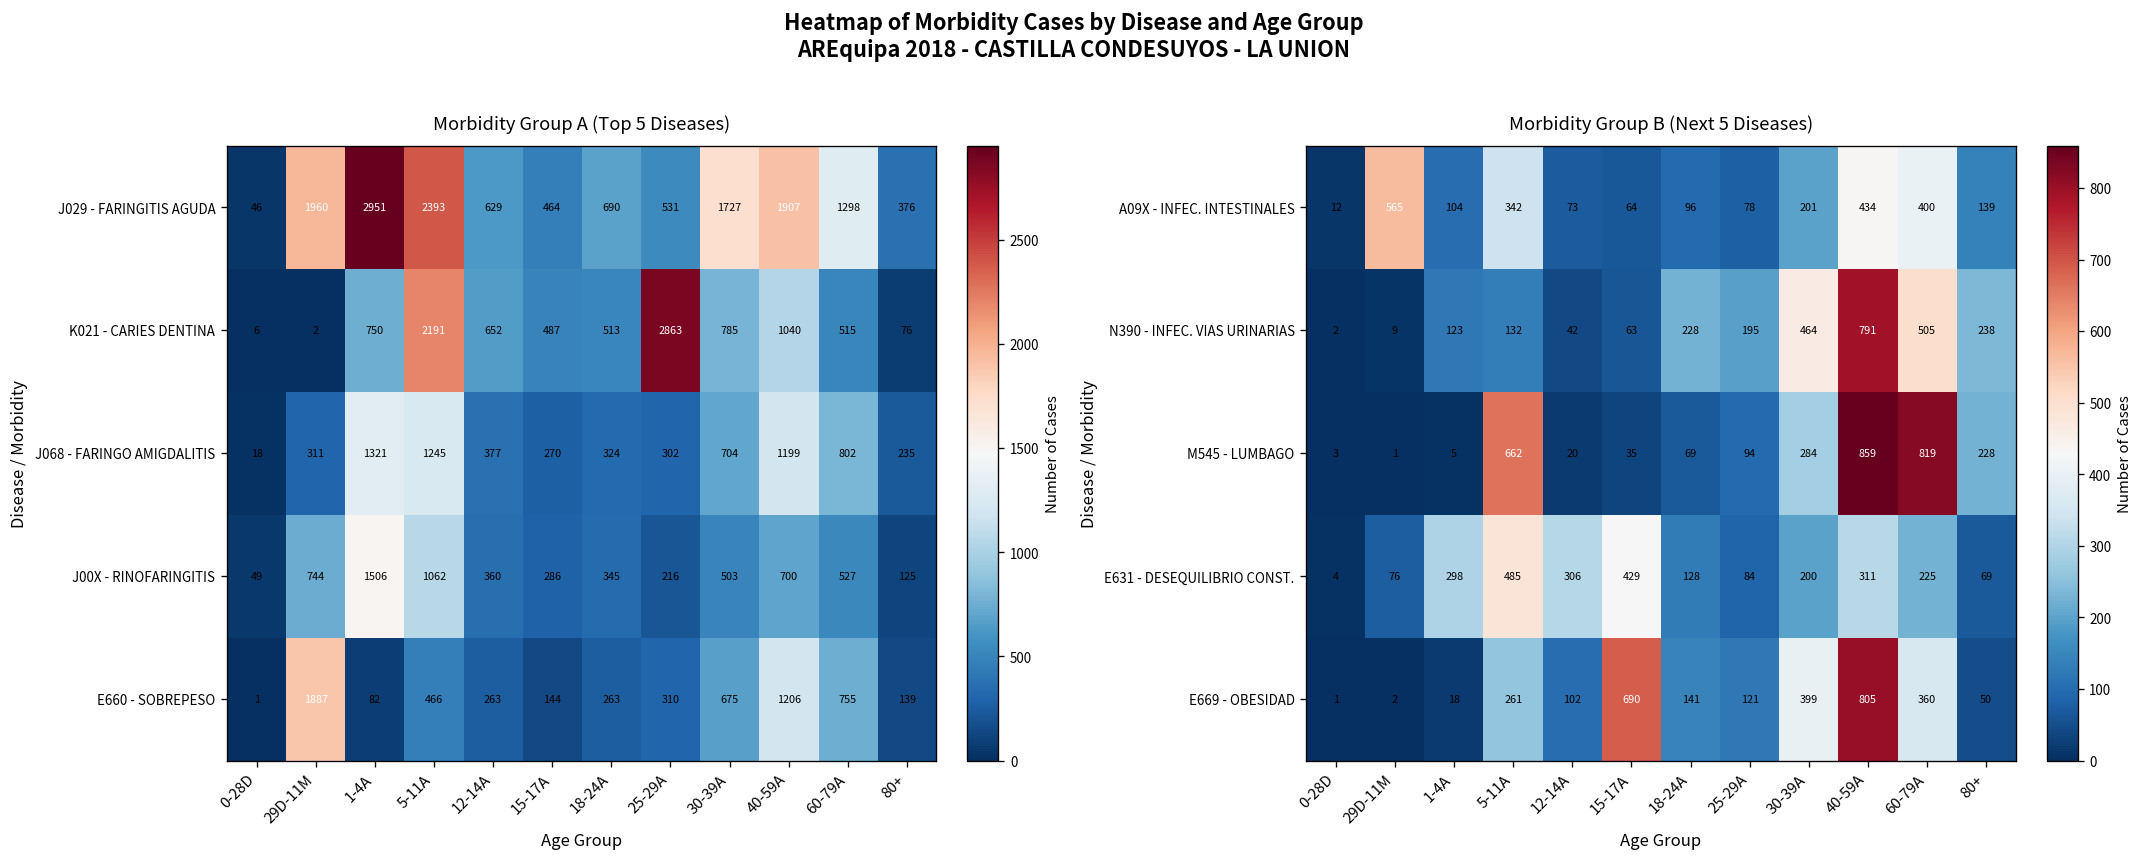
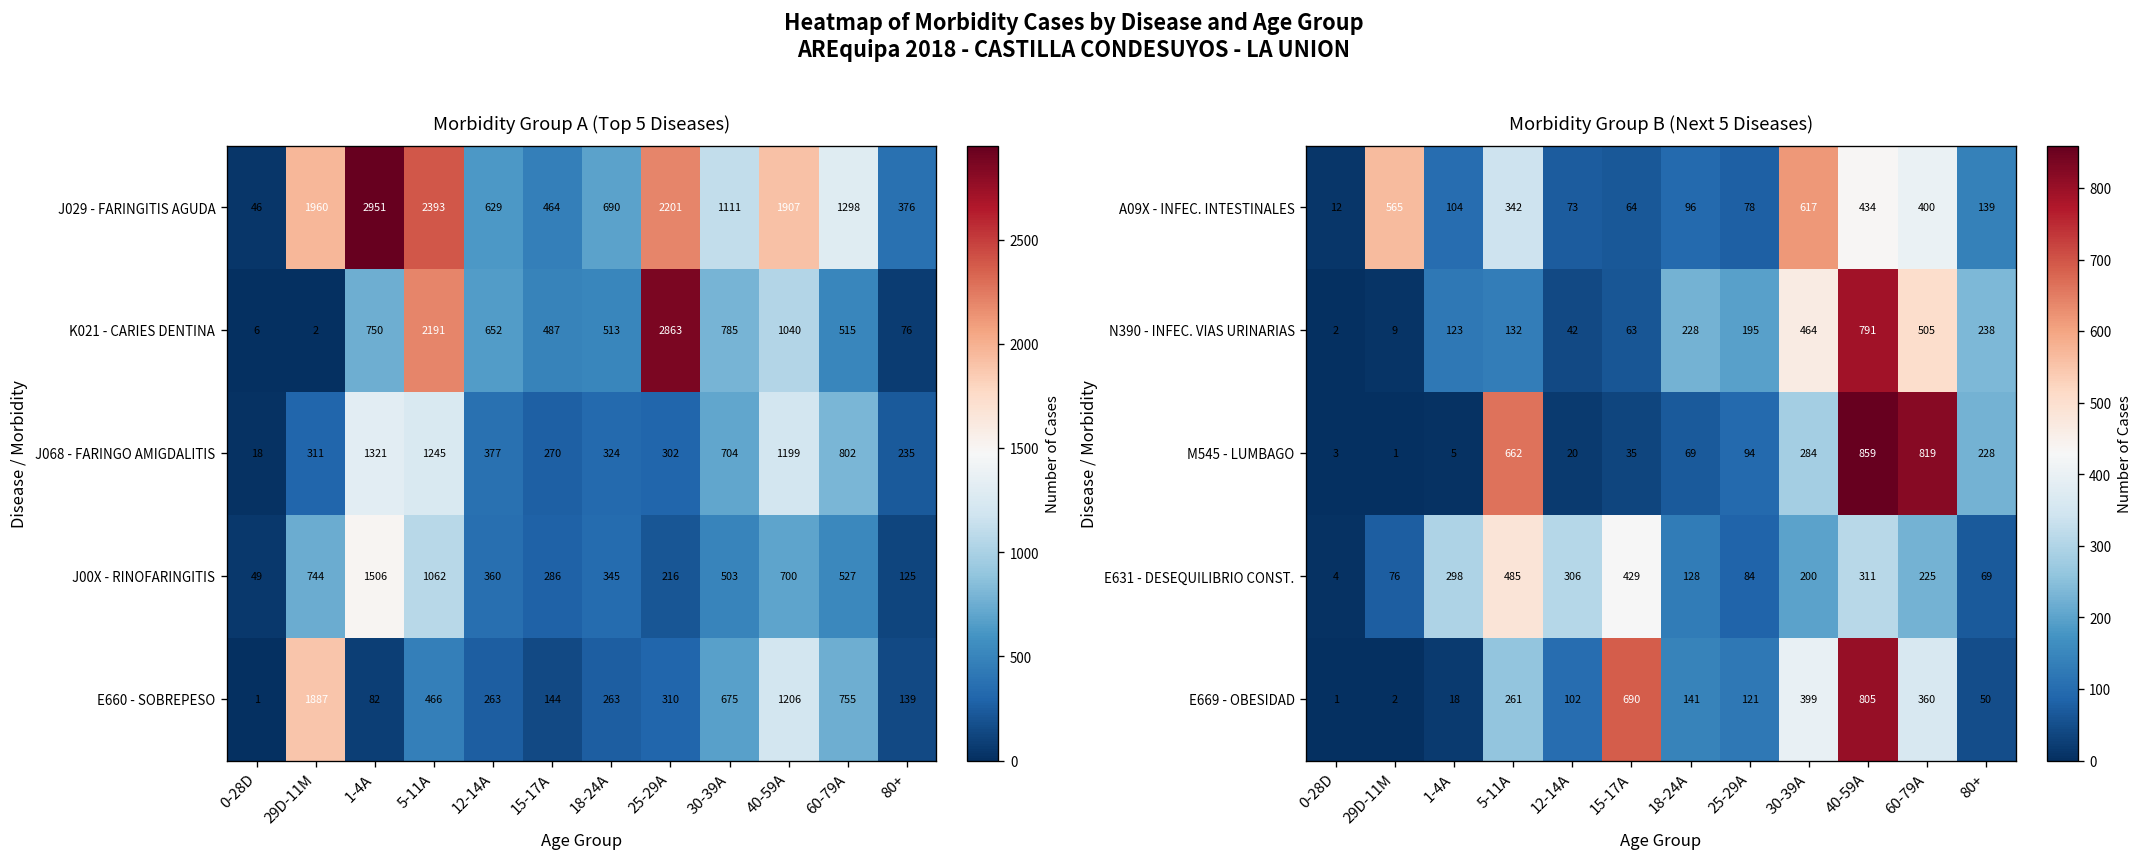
Morbidity Group A (Top 5 Diseases), J029 - FARINGITIS AGUDA, 25-29A: 531 -> 2201
Morbidity Group A (Top 5 Diseases), J029 - FARINGITIS AGUDA, 30-39A: 1727 -> 1111
Morbidity Group B (Next 5 Diseases), A09X - INFEC. INTESTINALES, 30-39A: 201 -> 617
